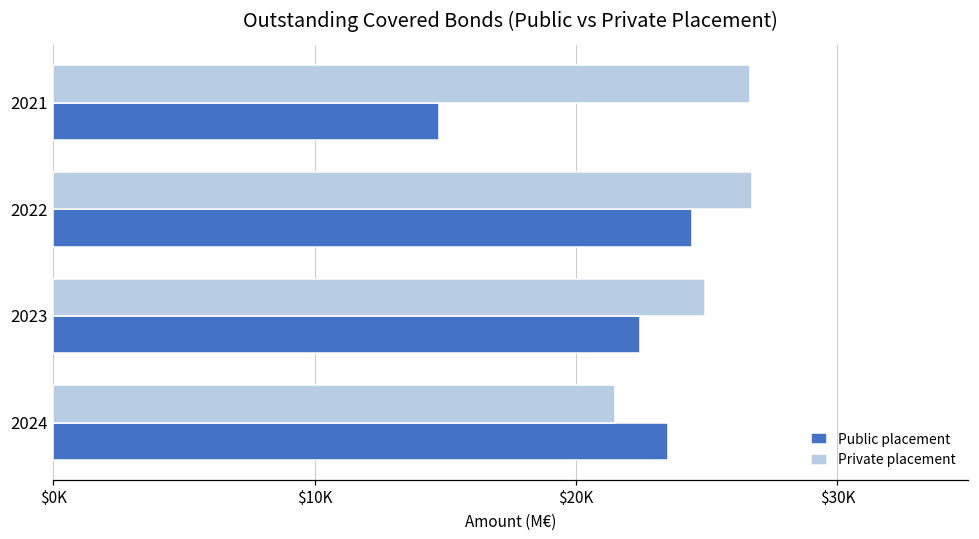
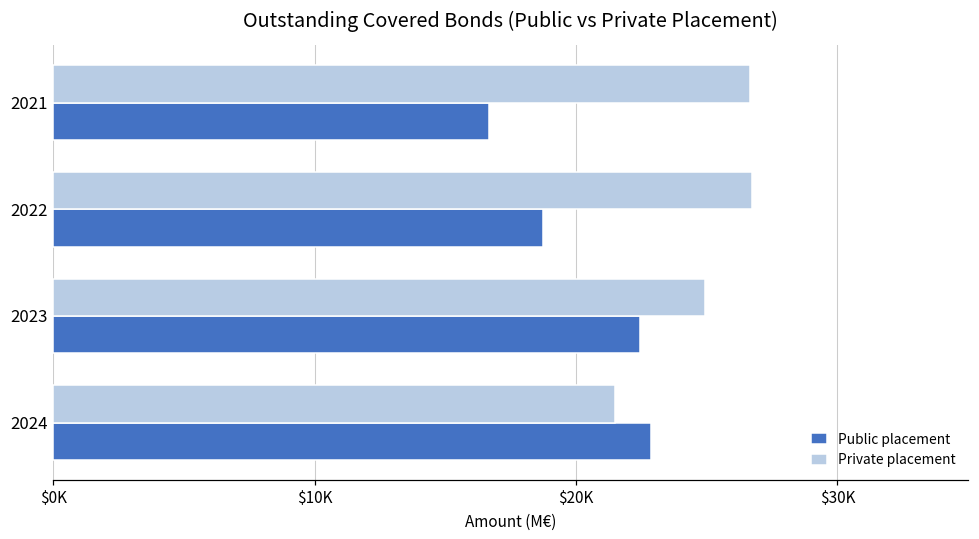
Public placement, 2021: $14800 -> $16700
Public placement, 2022: $24400 -> $18800
Public placement, 2024: $23500 -> $22900
